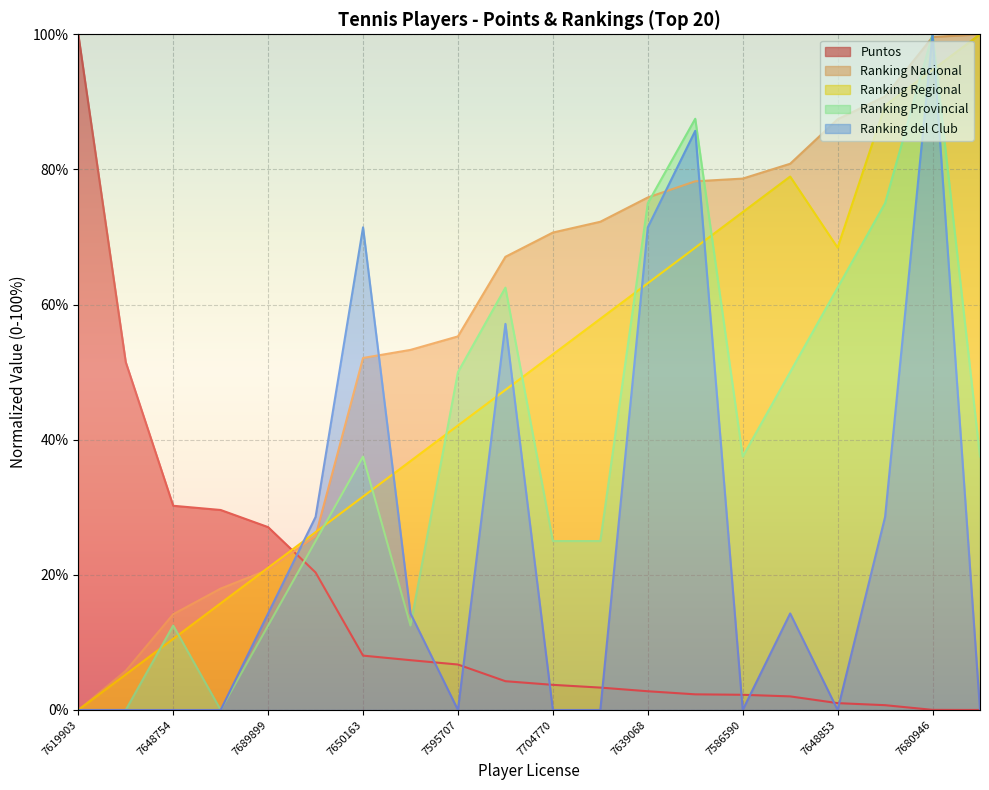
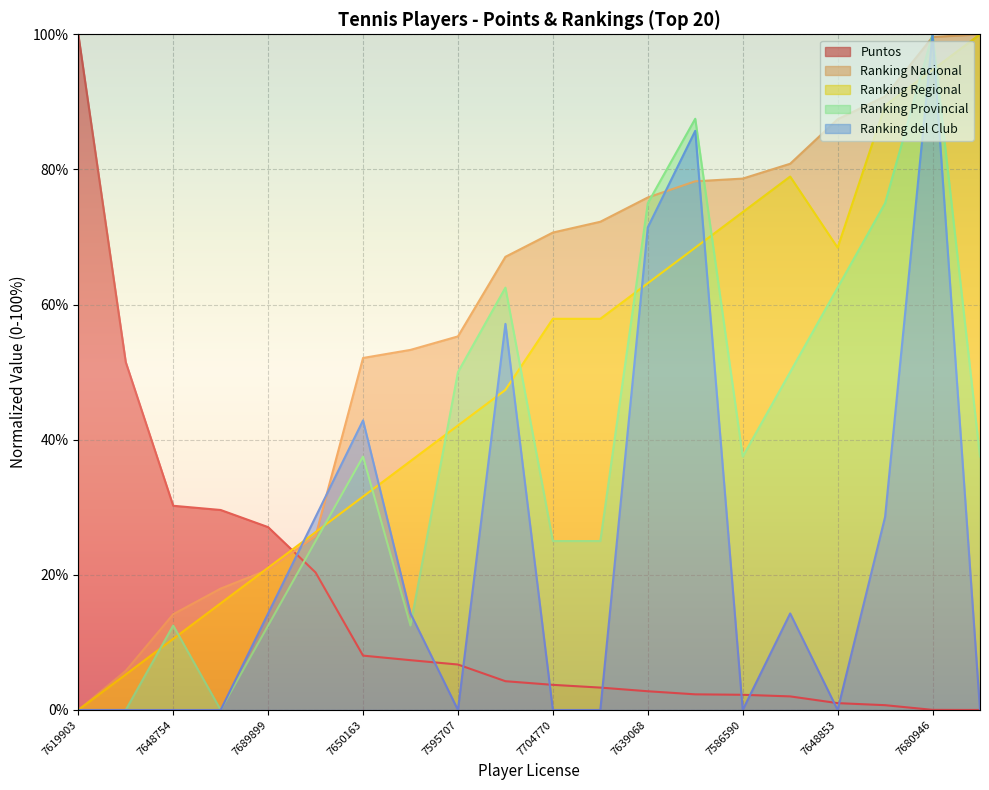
Ranking del Club, 7650163: 71% -> 43%
Ranking Regional, 7704770: 53% -> 58%
